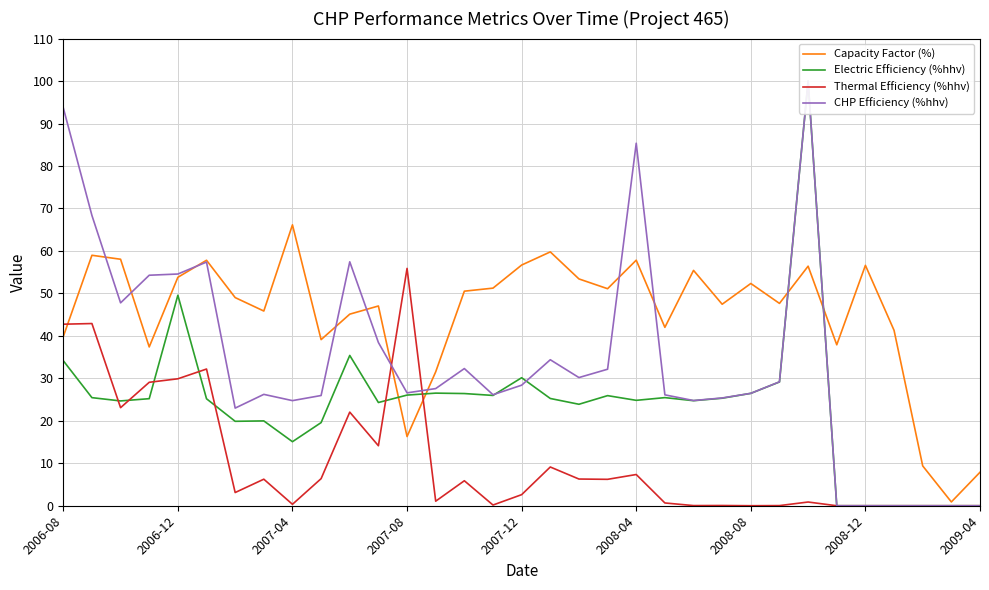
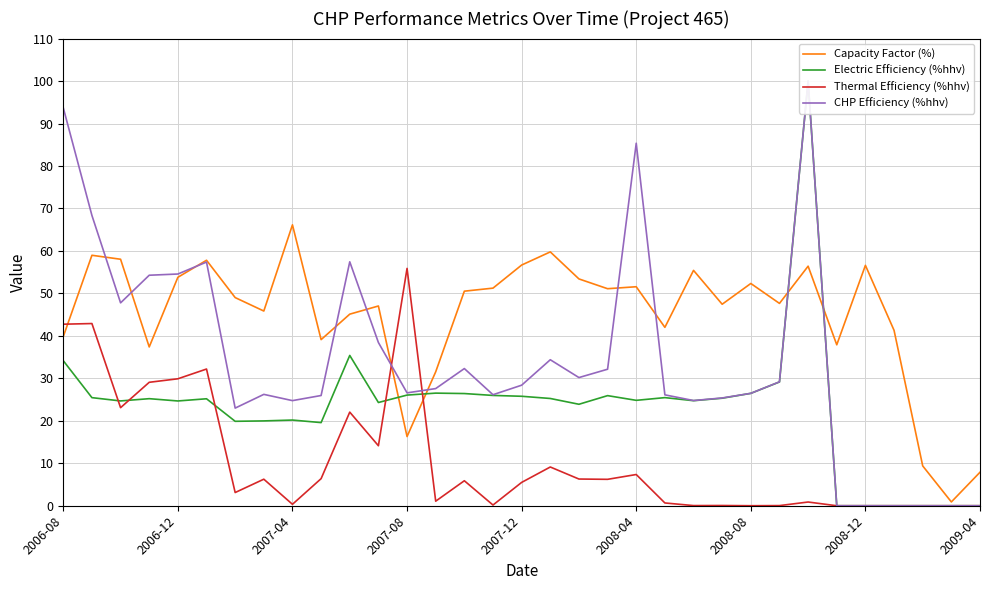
Electric Efficiency (%hhv), 2006-12: 50 -> 25
Electric Efficiency (%hhv), 2007-04: 15 -> 20
Electric Efficiency (%hhv), 2007-12: 30 -> 26
Thermal Efficiency (%hhv), 2007-12: 3 -> 5
Capacity Factor (%), 2008-04: 58 -> 52
